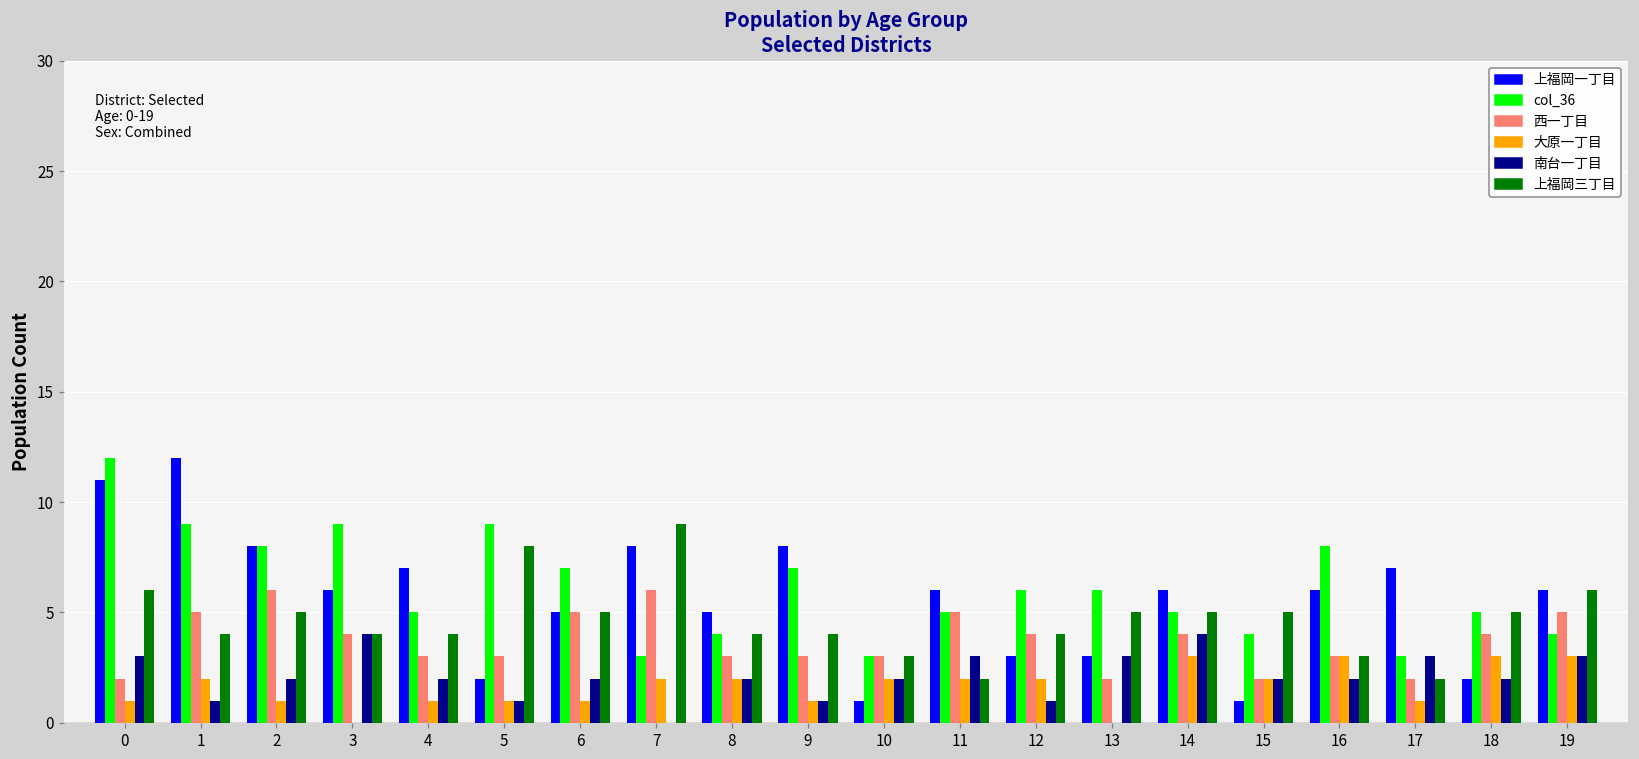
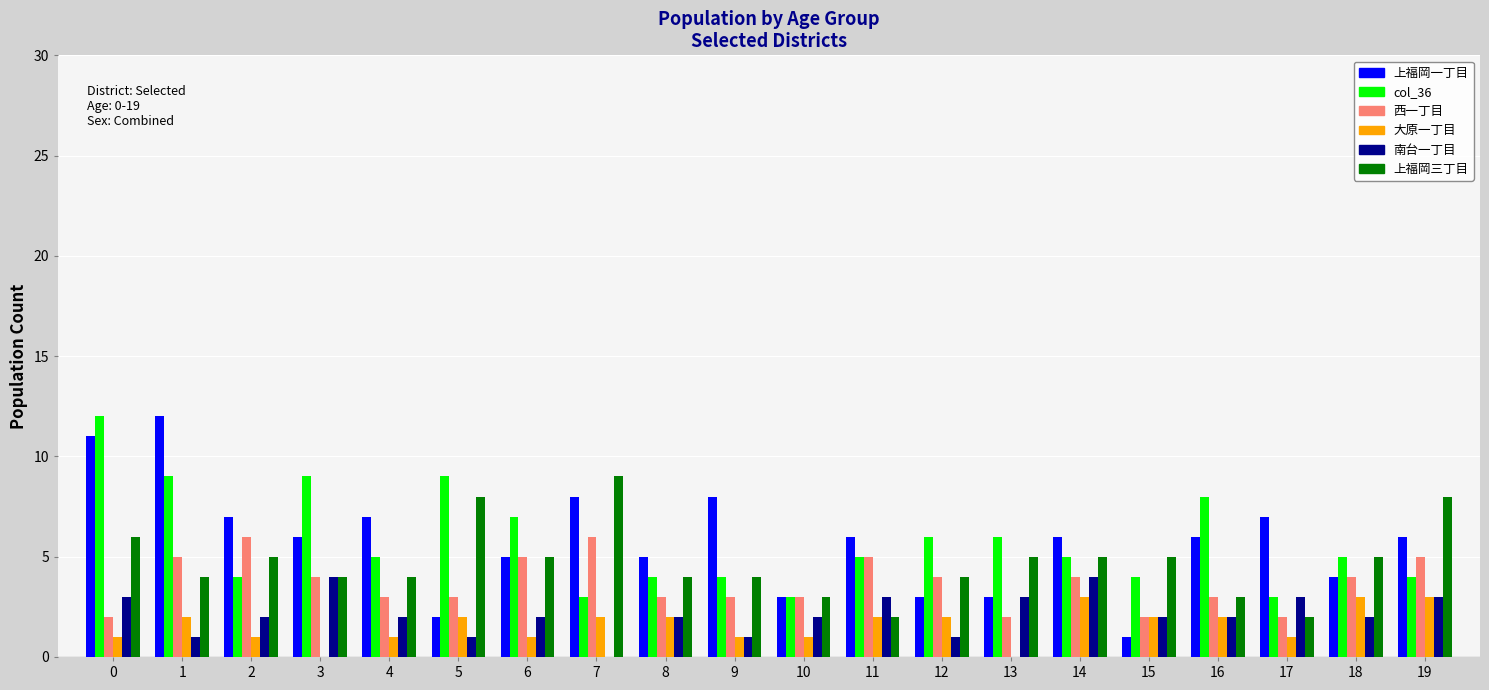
上福岡一丁目, 2: 8 -> 7
col_36, 2: 8 -> 4
大原一丁目, 5: 1 -> 2
col_36, 9: 7 -> 4
上福岡一丁目, 10: 1 -> 3
大原一丁目, 10: 2 -> 1
大原一丁目, 16: 3 -> 2
上福岡一丁目, 18: 2 -> 4
上福岡三丁目, 19: 6 -> 8
